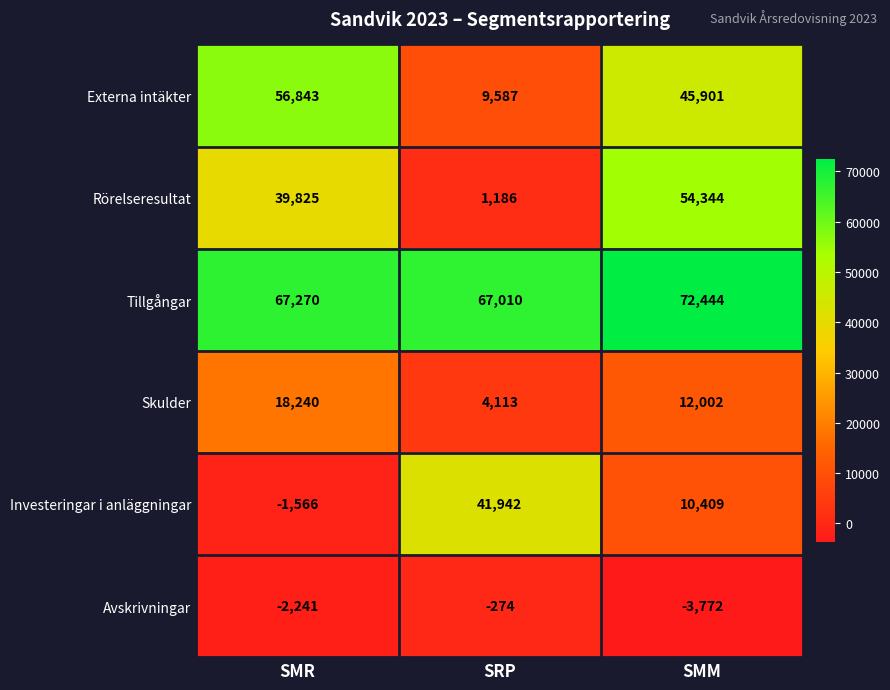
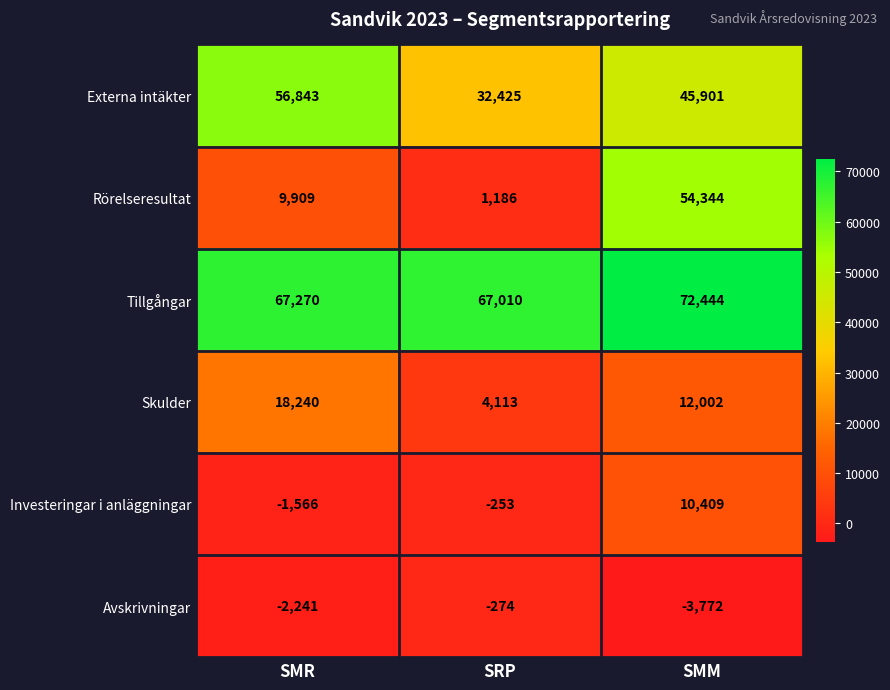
Externa intäkter, SRP: 9,587 -> 32,425
Rörelseresultat, SMR: 39,825 -> 9,909
Investeringar i anläggningar, SRP: 41,942 -> -253
